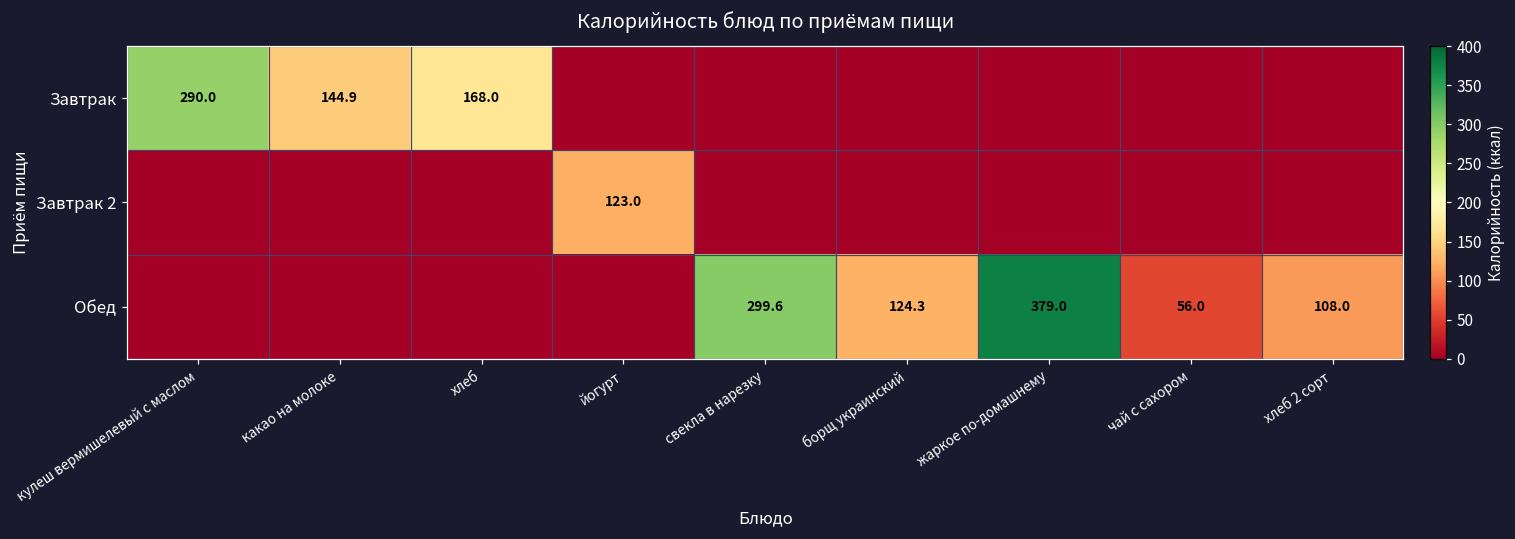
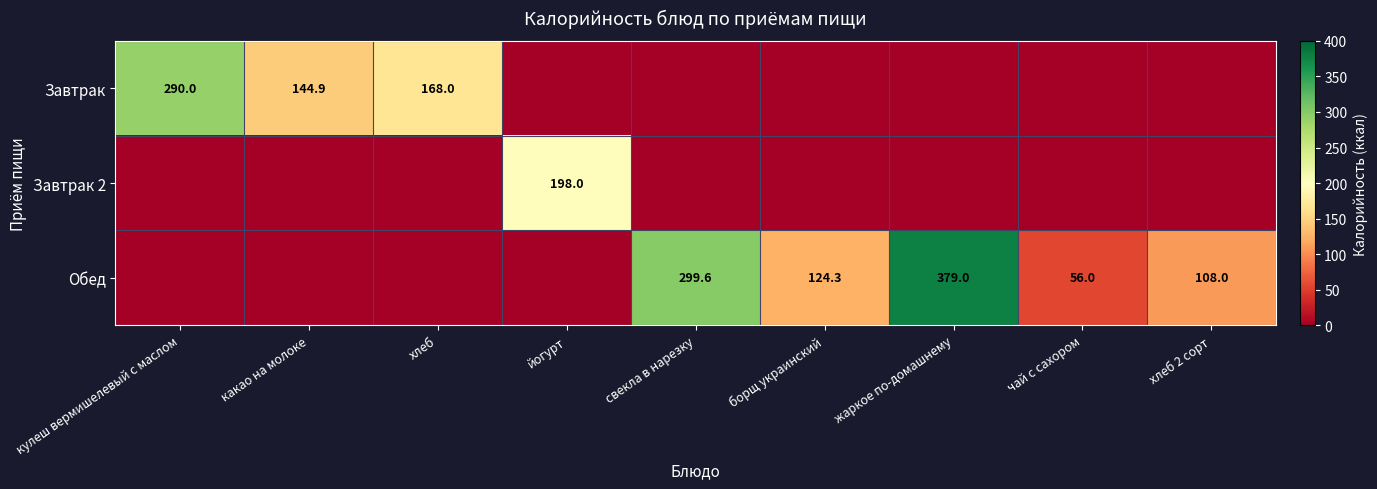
Завтрак 2, йогурт: 123.0 -> 198.0
